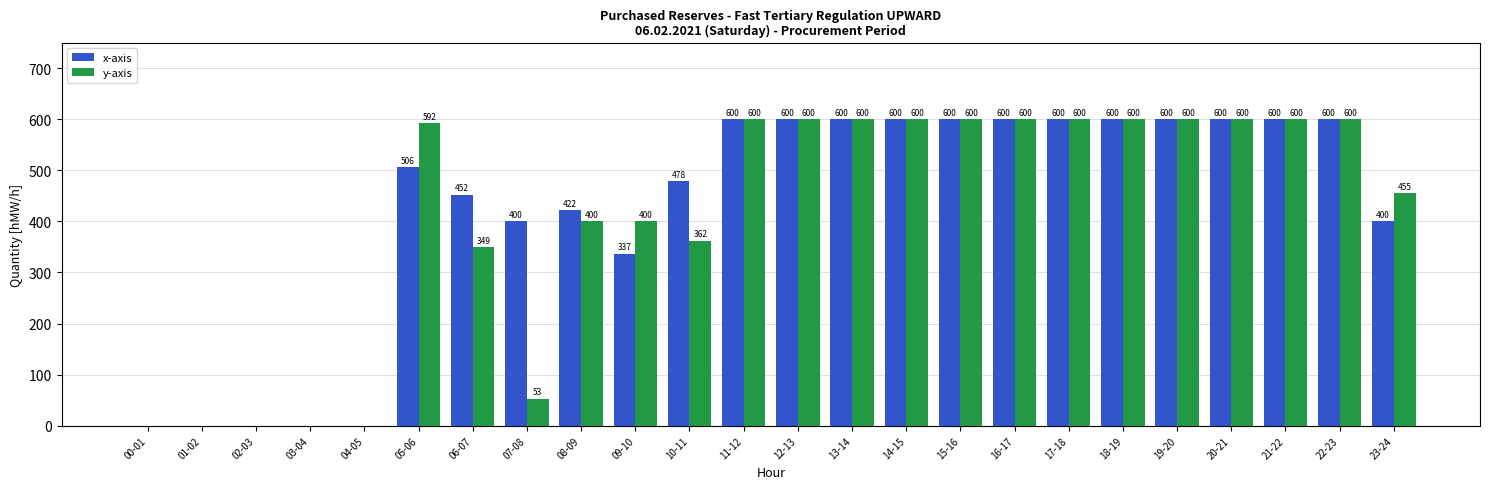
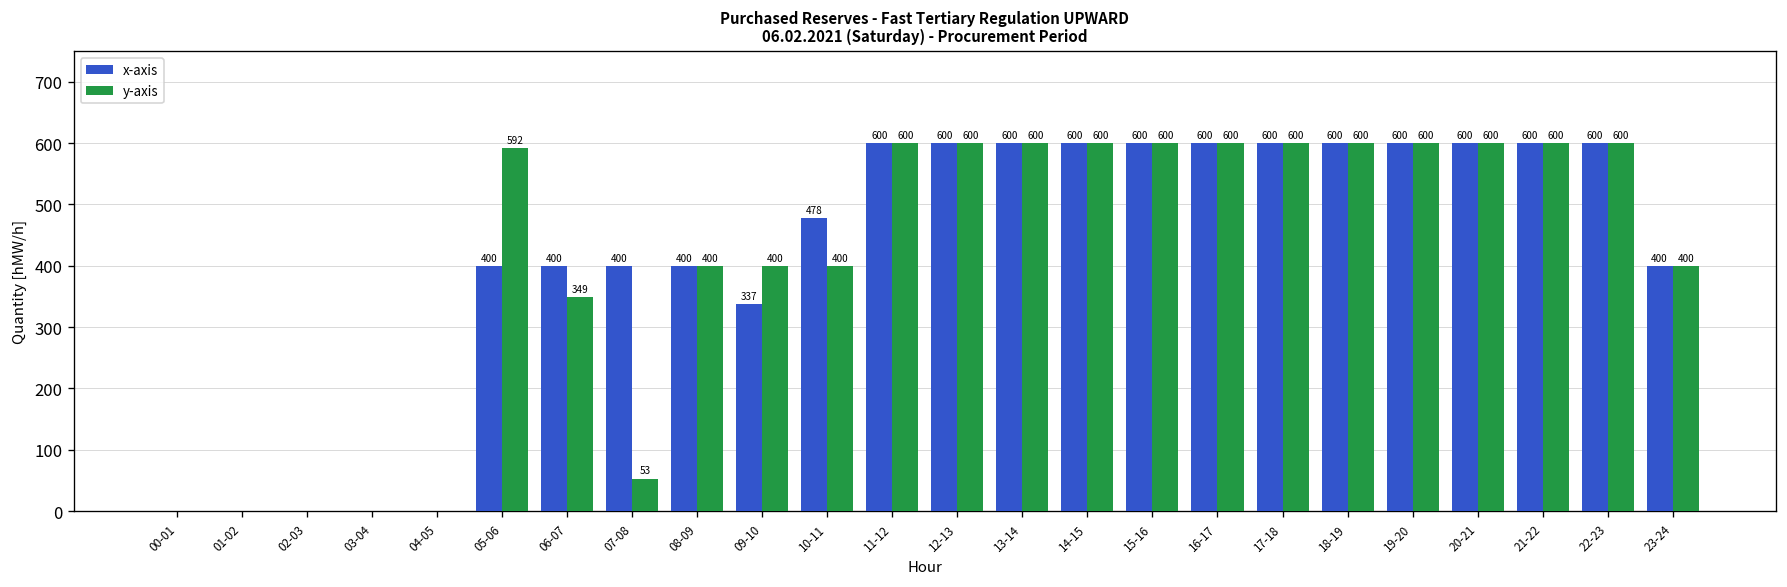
x-axis, 05-06: 506 -> 400
x-axis, 06-07: 452 -> 400
x-axis, 08-09: 422 -> 400
y-axis, 10-11: 362 -> 400
y-axis, 23-24: 455 -> 400
